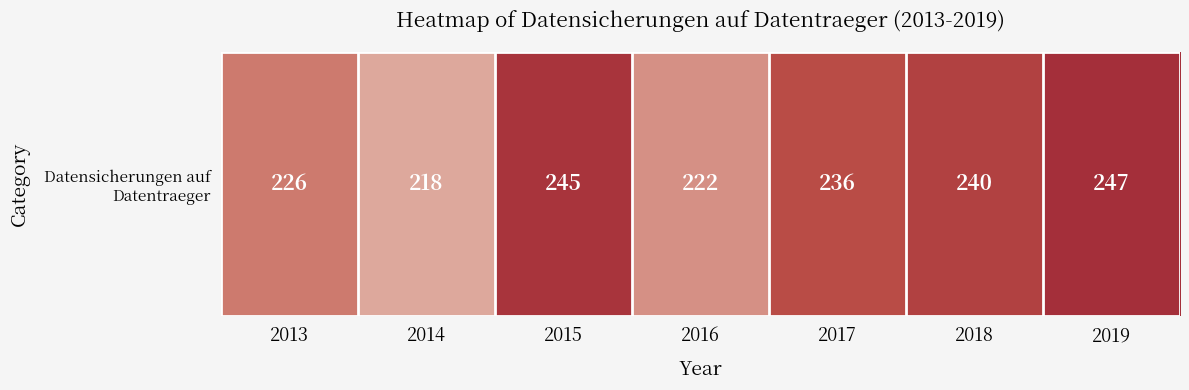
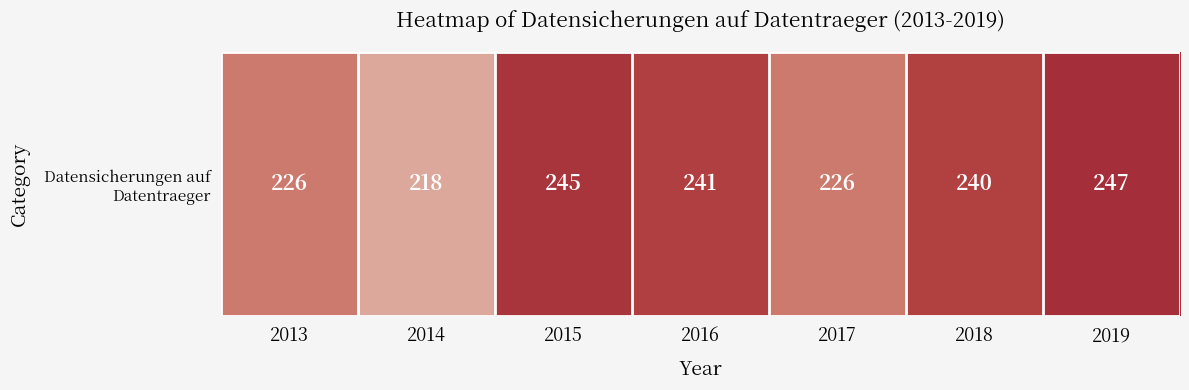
Datensicherungen auf Datentraeger, 2016: 222 -> 241
Datensicherungen auf Datentraeger, 2017: 236 -> 226
